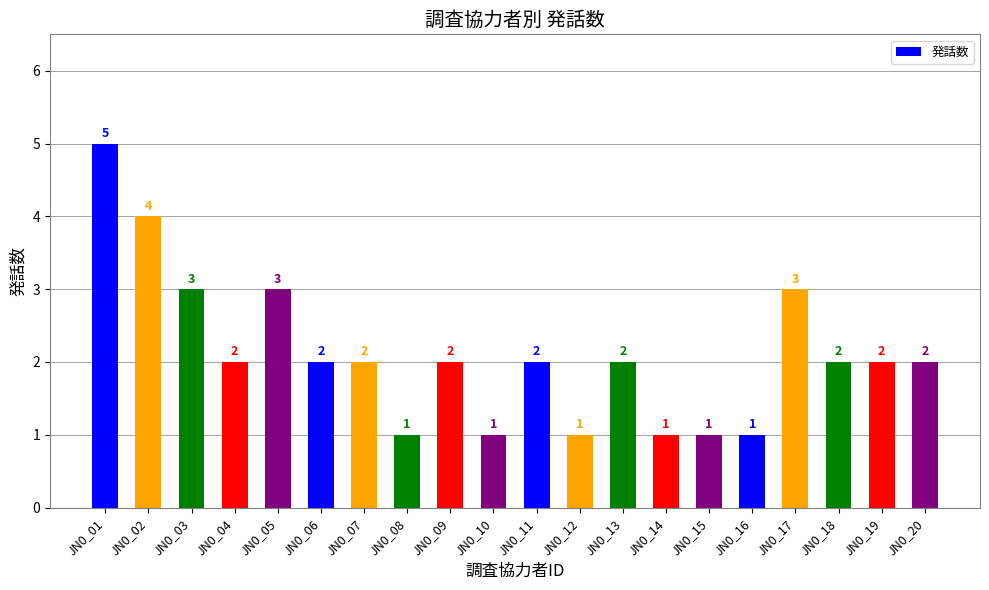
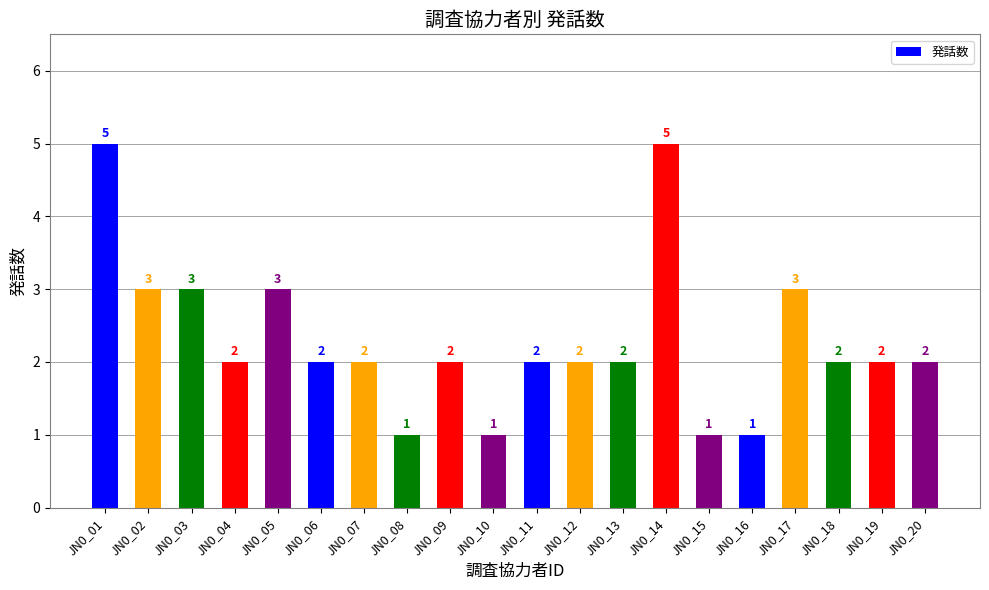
JN0_02: 4 -> 3
JN0_12: 1 -> 2
JN0_14: 1 -> 5
